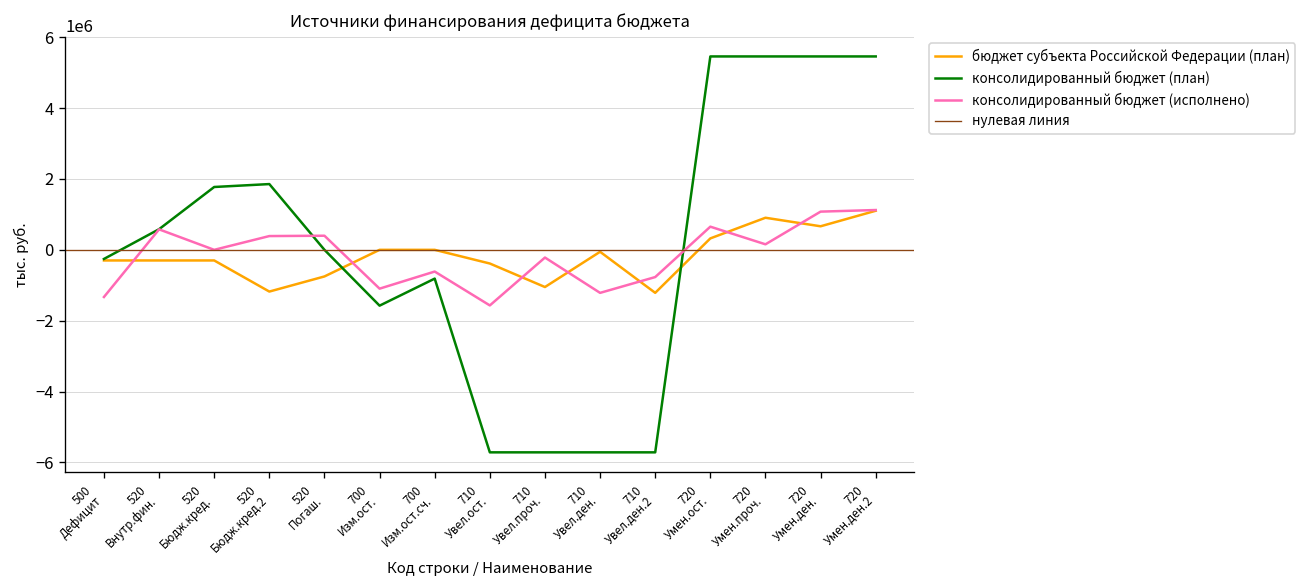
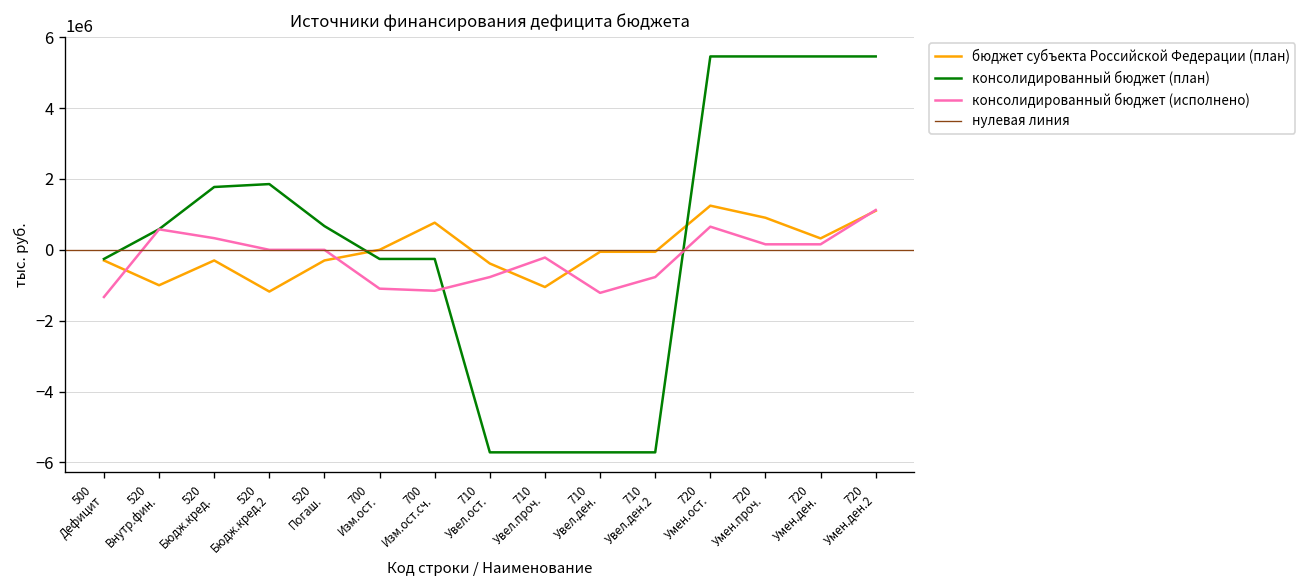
бюджет субъекта Российской Федерации (план), 520 Внутр.фин.: -300000 -> -1000000
консолидированный бюджет (исполнено), 520 Бюдж.кред.: 0 -> 300000
консолидированный бюджет (исполнено), 520 Бюдж.кред.2: 400000 -> 0
бюджет субъекта Российской Федерации (план), 520 Погаш.: -800000 -> -300000
консолидированный бюджет (план), 520 Погаш.: 0 -> 700000
консолидированный бюджет (исполнено), 520 Погаш.: 400000 -> 0
консолидированный бюджет (план), 700 Изм.ост.: -1600000 -> -300000
бюджет субъекта Российской Федерации (план), 700 Изм.ост.сч.: 0 -> 800000
консолидированный бюджет (план), 700 Изм.ост.сч.: -800000 -> -300000
консолидированный бюджет (исполнено), 700 Изм.ост.сч.: -600000 -> -1200000
консолидированный бюджет (исполнено), 710 Увел.ост.: -1600000 -> -800000
бюджет субъекта Российской Федерации (план), 710 Увел.ден.2: -1200000 -> -100000
бюджет субъекта Российской Федерации (план), 720 Умен.ост.: 300000 -> 1200000
бюджет субъекта Российской Федерации (план), 720 Умен.ден.: 700000 -> 300000
консолидированный бюджет (исполнено), 720 Умен.ден.: 1100000 -> 200000
